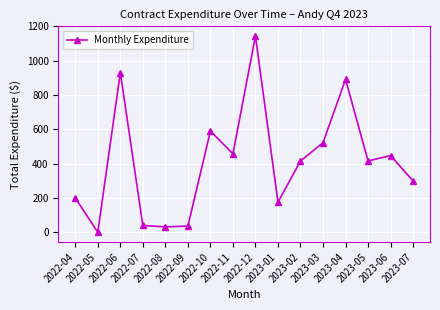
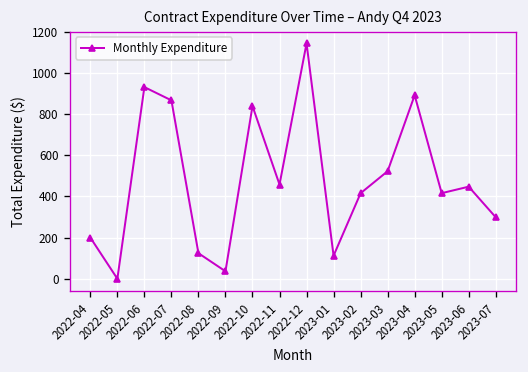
2022-07: 40 -> 870
2022-08: 30 -> 120
2022-10: 590 -> 840
2023-01: 180 -> 110
